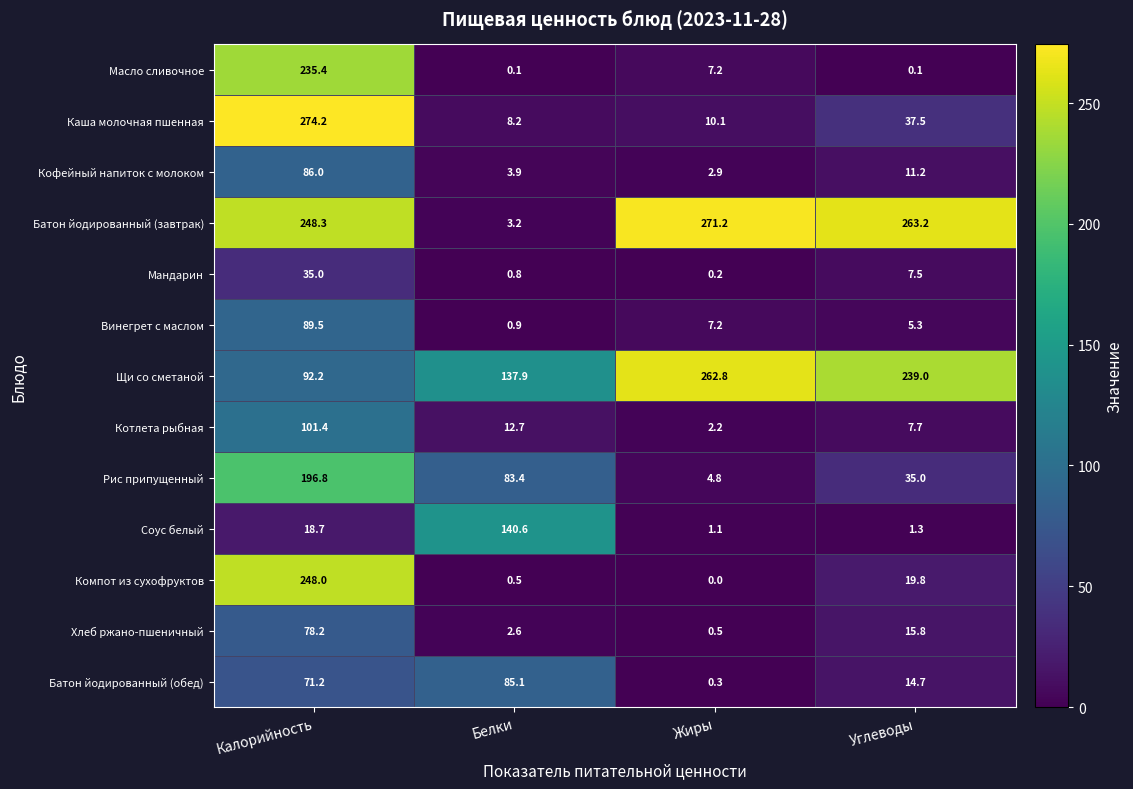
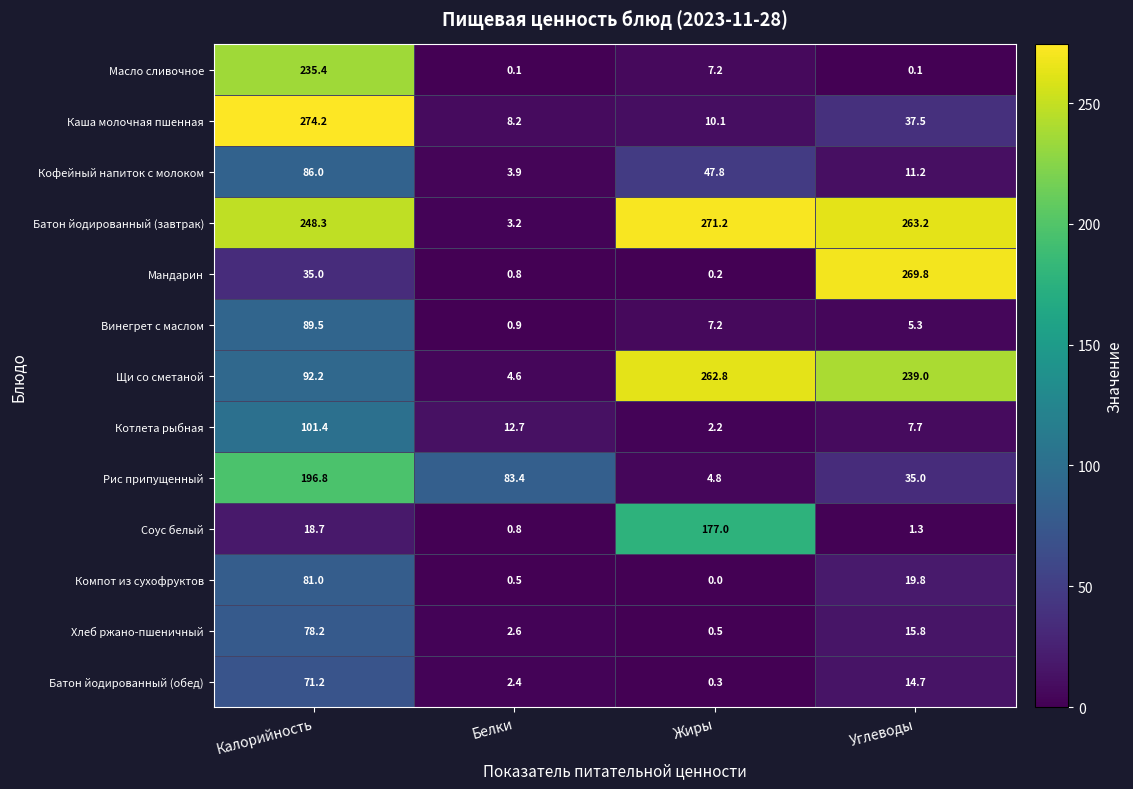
Кофейный напиток с молоком, Жиры: 2.9 -> 47.8
Мандарин, Углеводы: 7.5 -> 269.8
Щи со сметаной, Белки: 137.9 -> 4.6
Соус белый, Белки: 140.6 -> 0.8
Соус белый, Жиры: 1.1 -> 177.0
Компот из сухофруктов, Калорийность: 248.0 -> 81.0
Батон йодированный (обед), Белки: 85.1 -> 2.4
